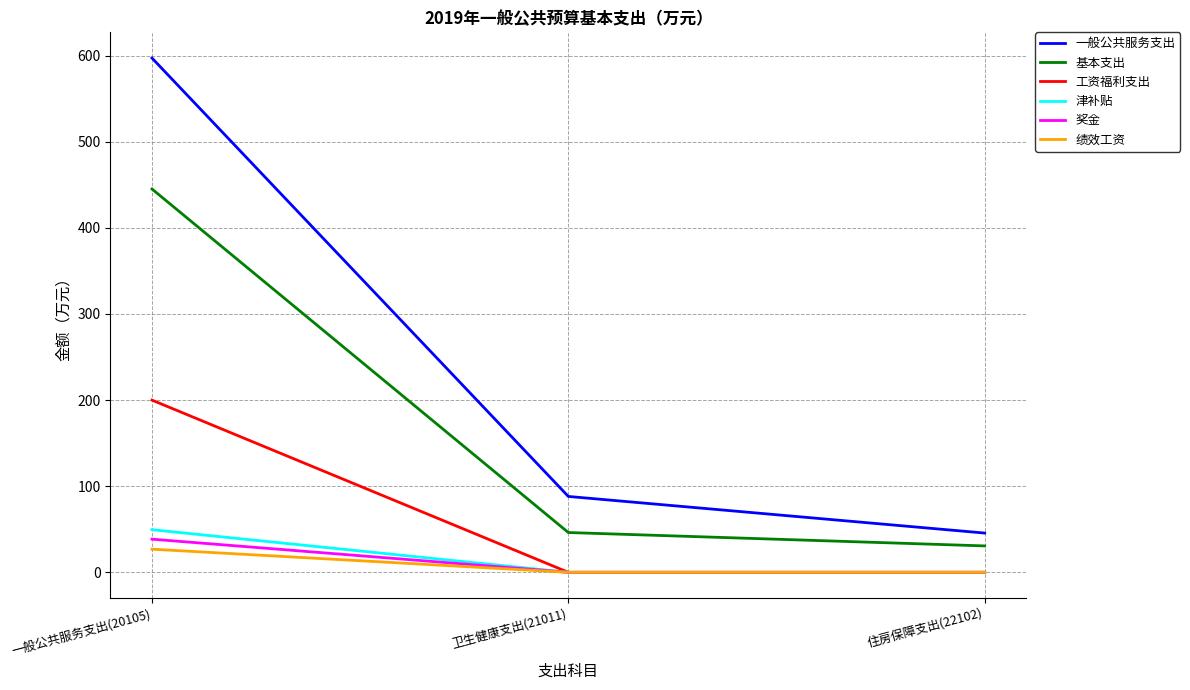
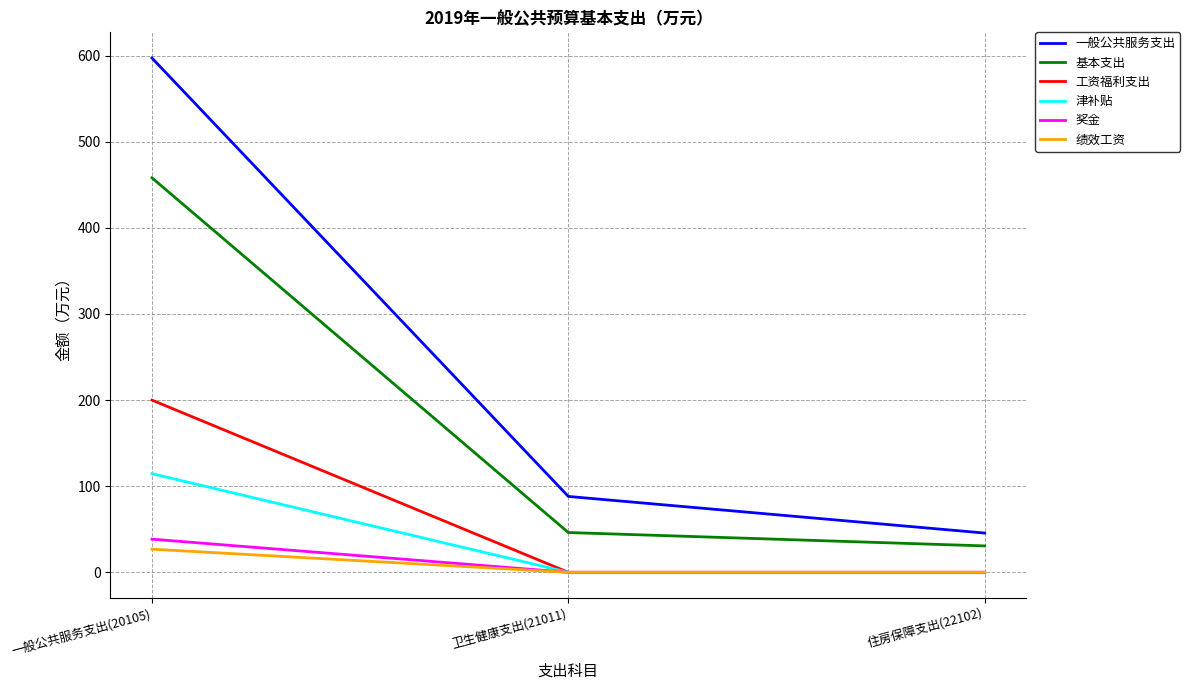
基本支出, 一般公共服务支出(20105): 450 -> 460
津补贴, 一般公共服务支出(20105): 50 -> 110
